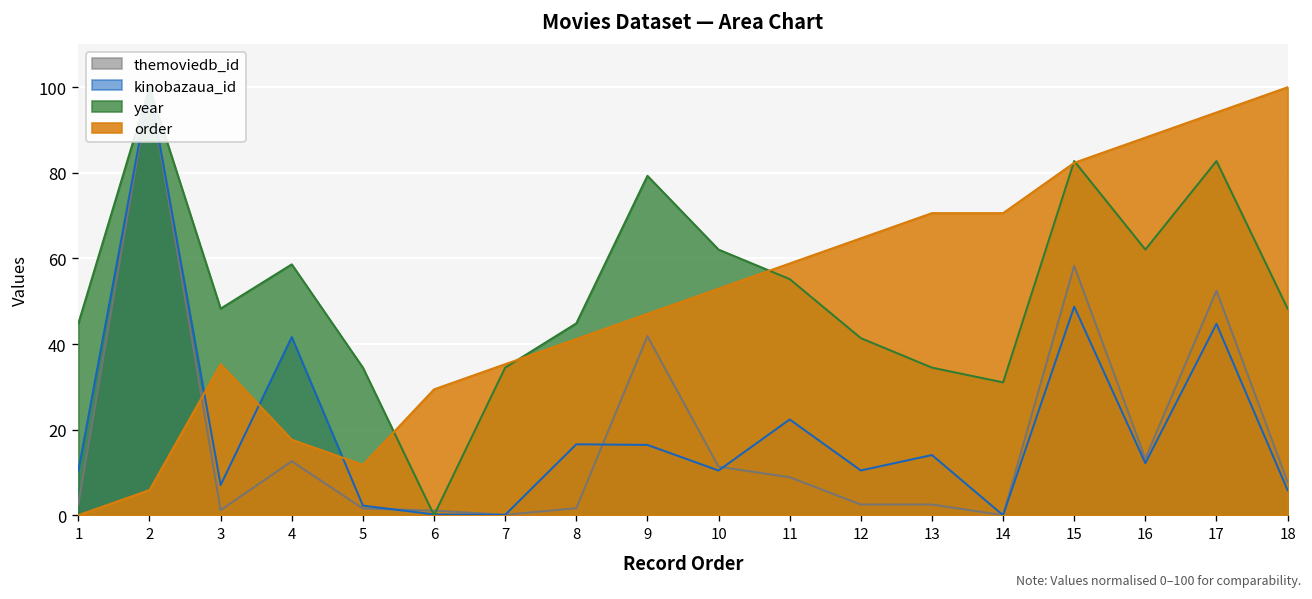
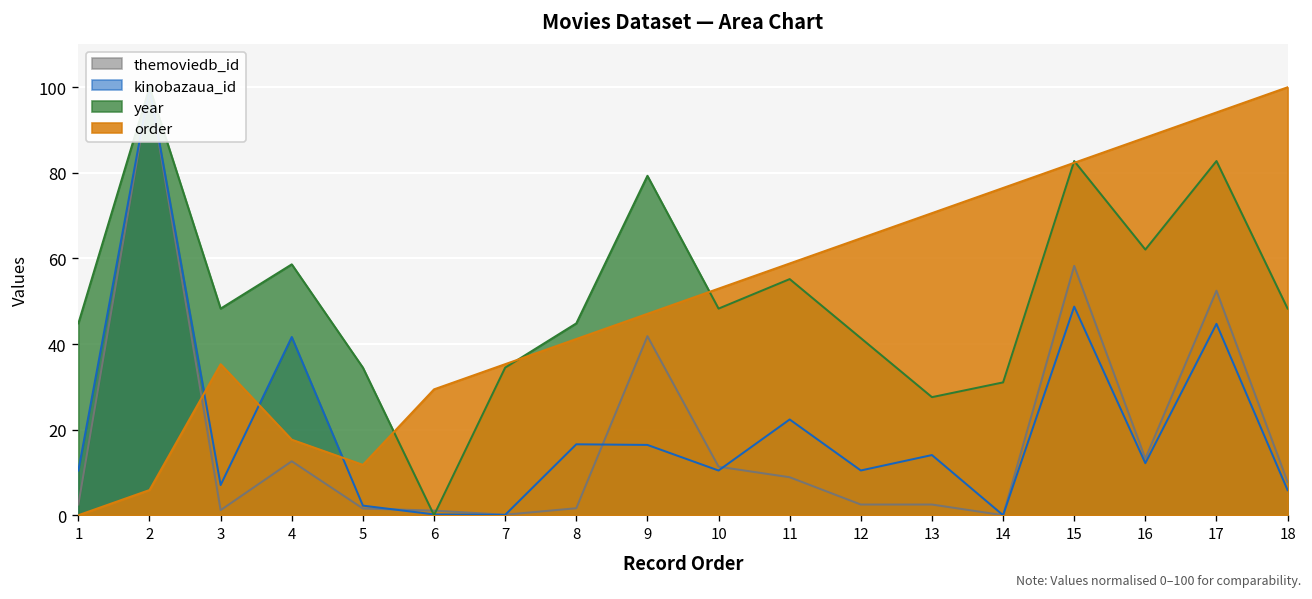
year, 10: 62 -> 48
year, 13: 34 -> 28
order, 14: 71 -> 76
